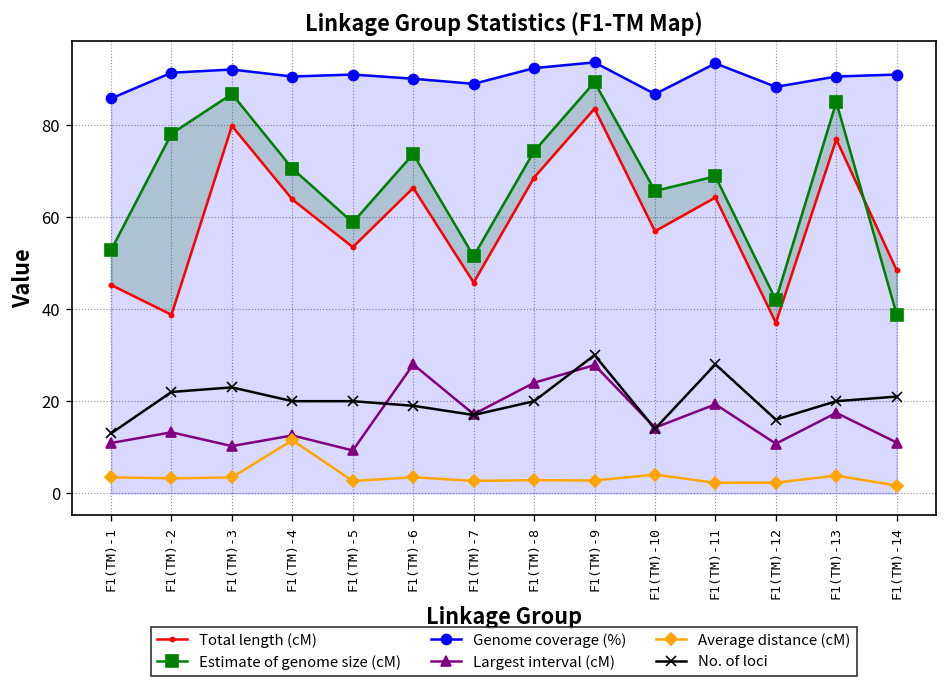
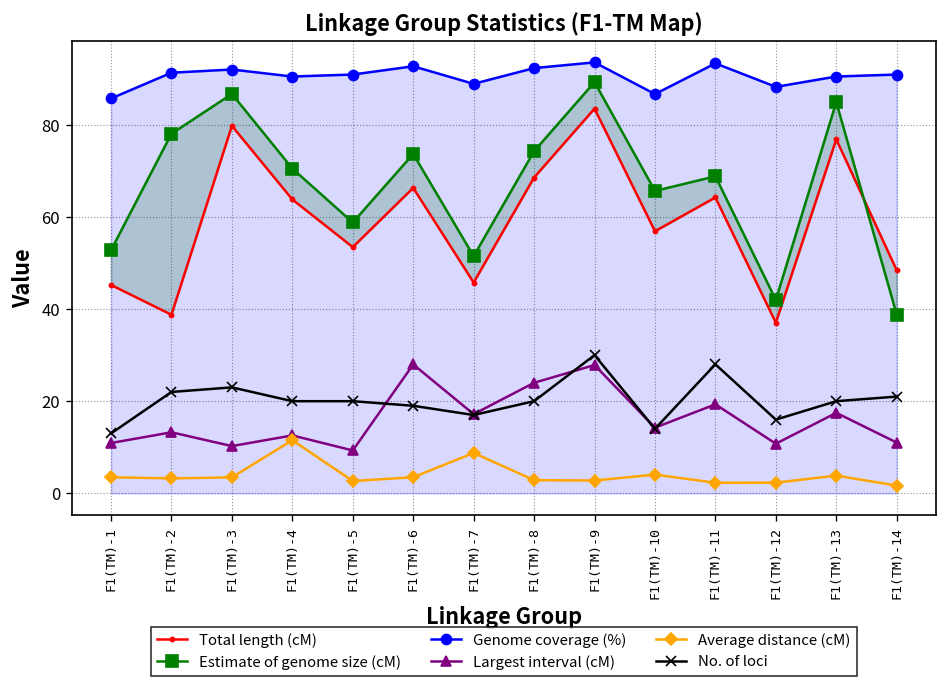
Genome coverage (%), F1(TM)-6: 90 -> 93
Average distance (cM), F1(TM)-7: 3 -> 9
